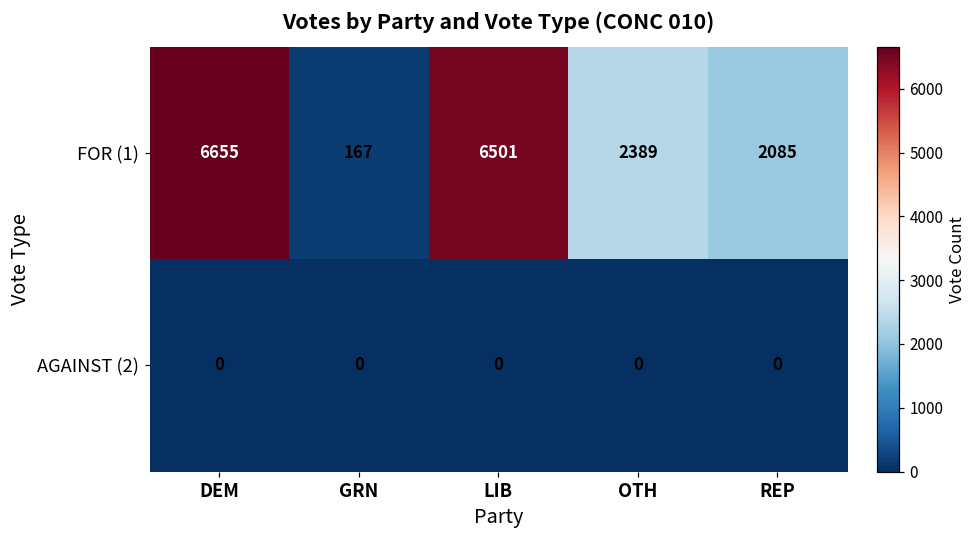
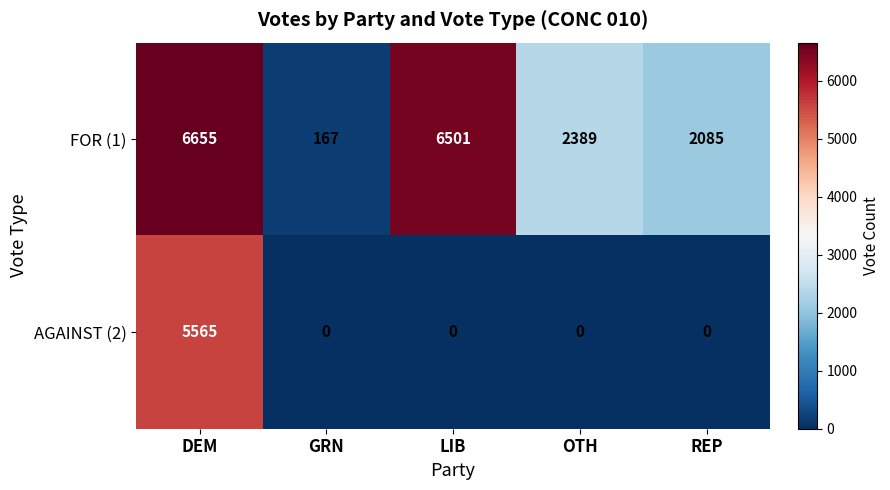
AGAINST (2), DEM: 0 -> 5565
